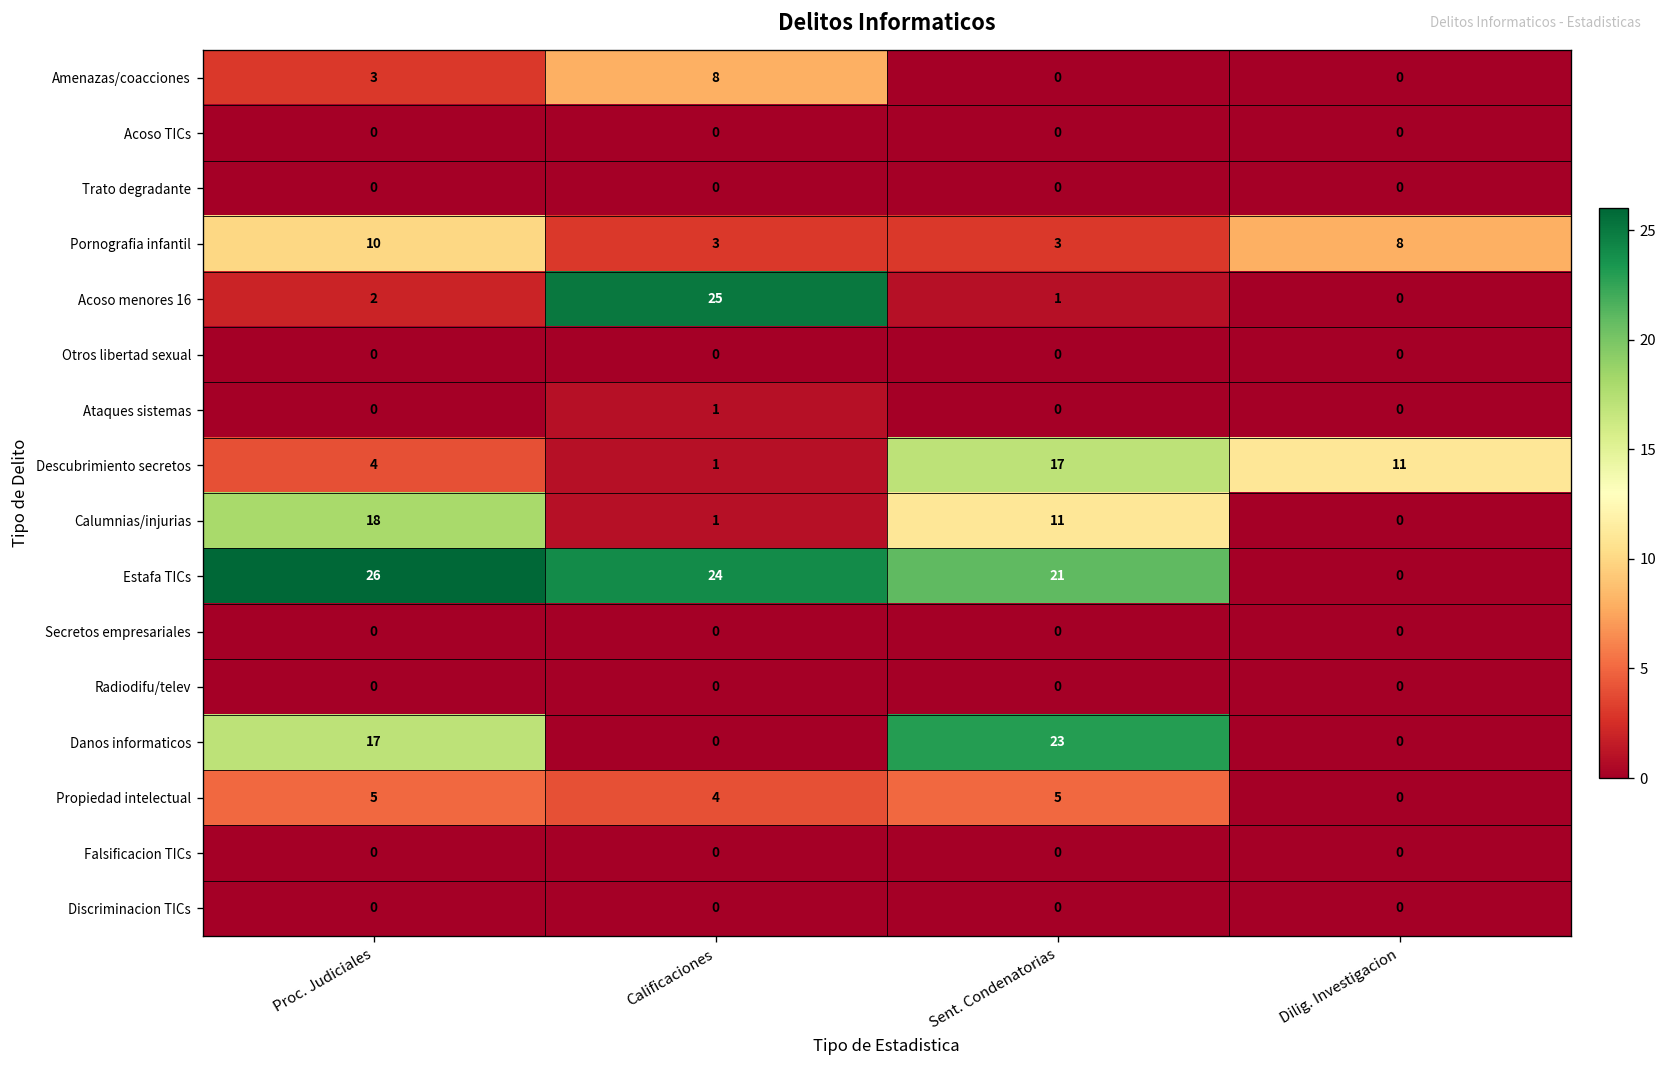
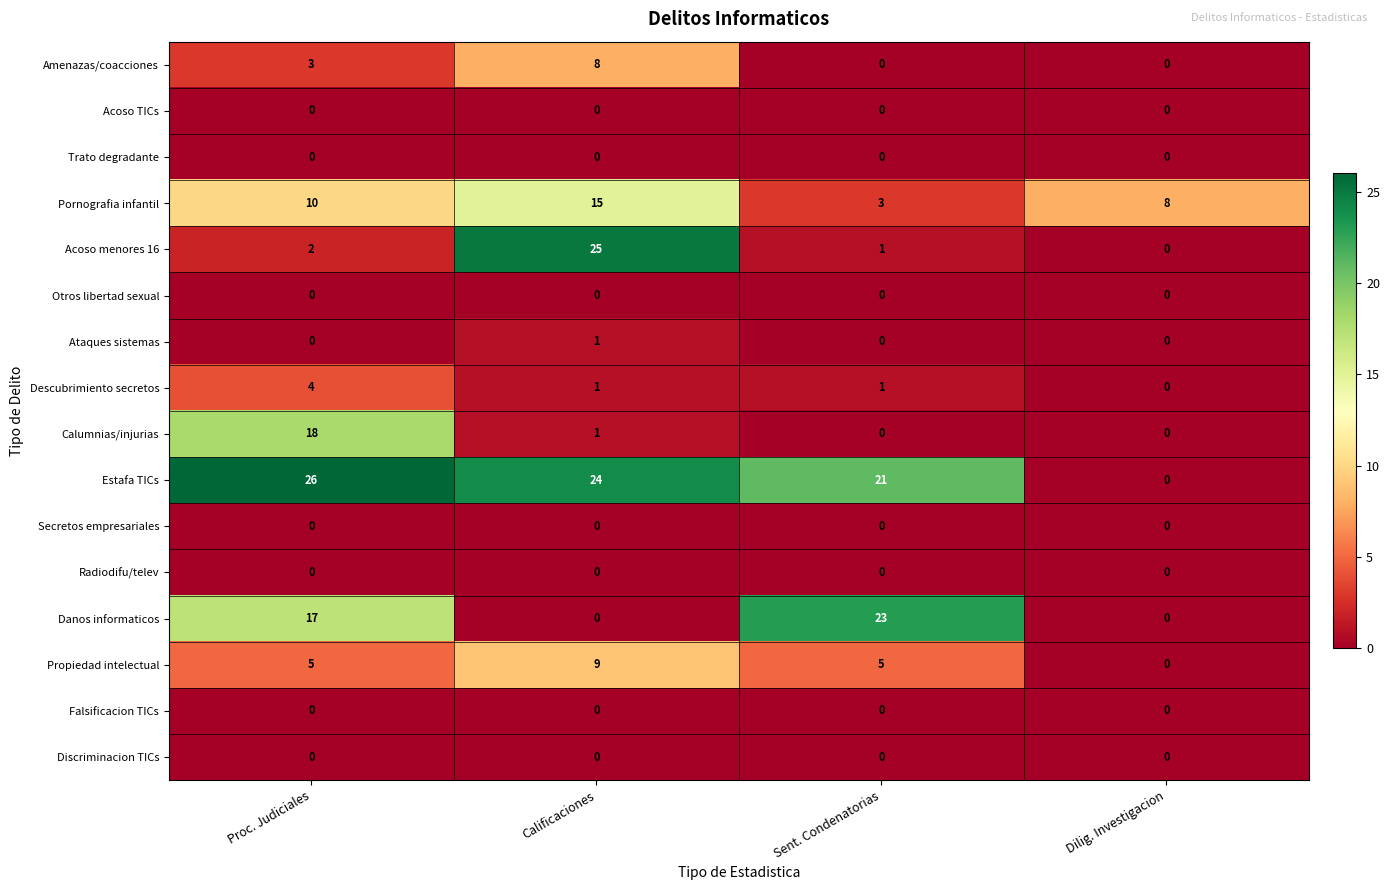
Pornografia infantil, Calificaciones: 3 -> 15
Descubrimiento secretos, Sent. Condenatorias: 17 -> 1
Descubrimiento secretos, Dilig. Investigacion: 11 -> 0
Calumnias/injurias, Sent. Condenatorias: 11 -> 0
Propiedad intelectual, Calificaciones: 4 -> 9
